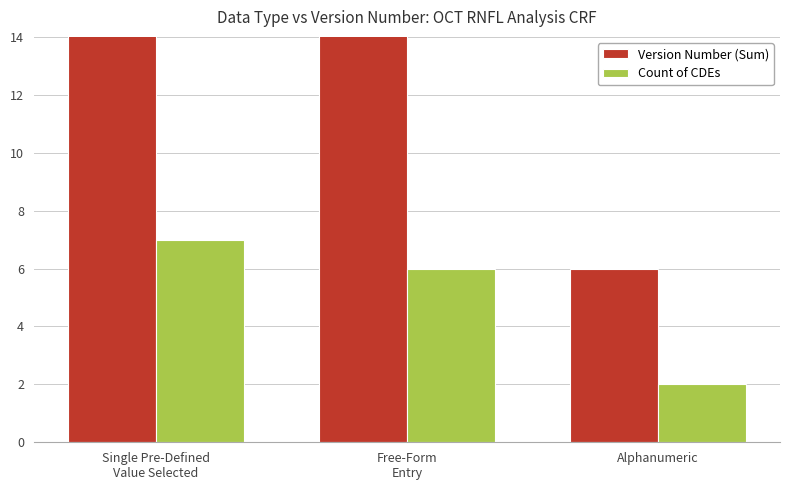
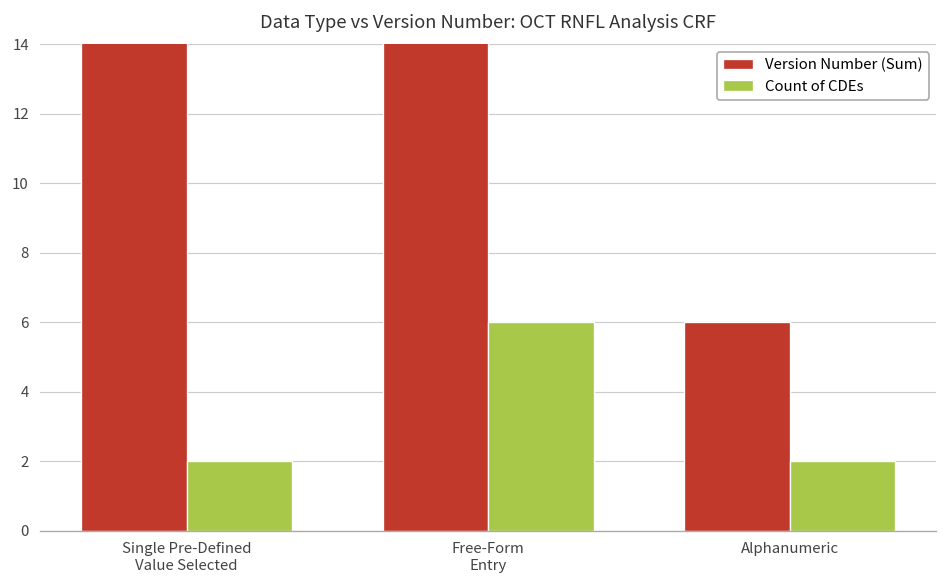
Count of CDEs, Single Pre-Defined Value Selected: 7 -> 2
